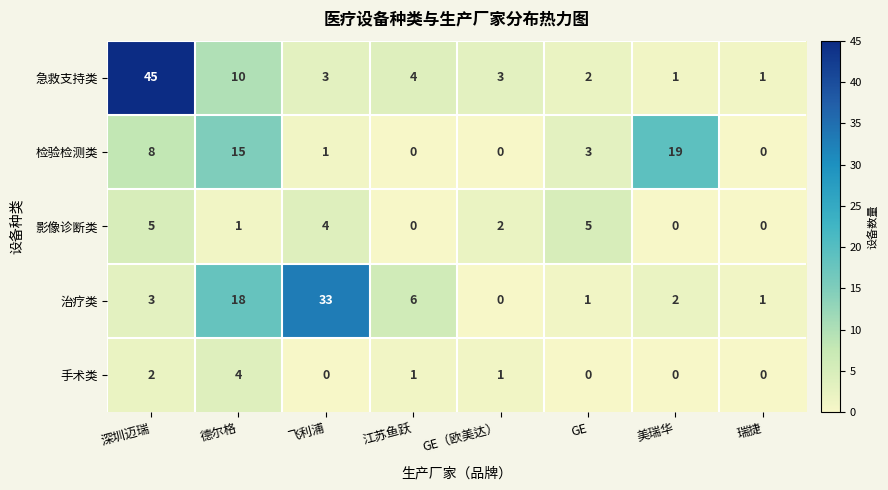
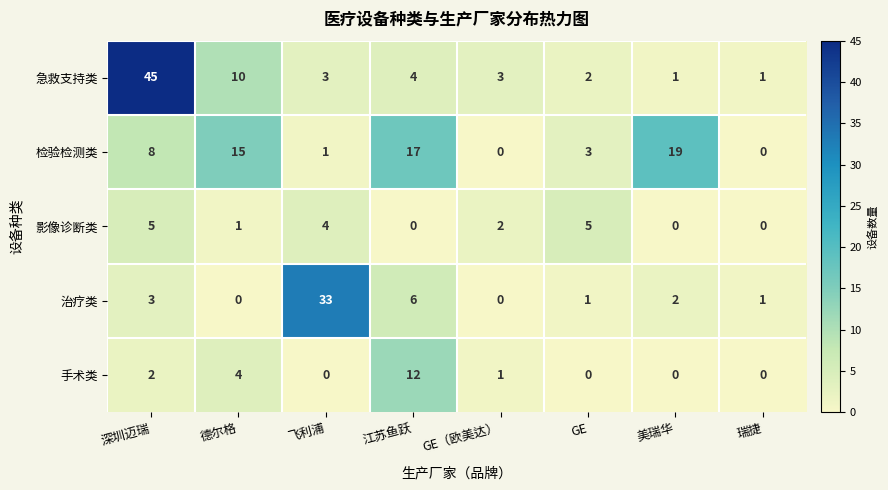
检验检测类, 江苏鱼跃: 0 -> 17
治疗类, 德尔格: 18 -> 0
手术类, 江苏鱼跃: 1 -> 12
